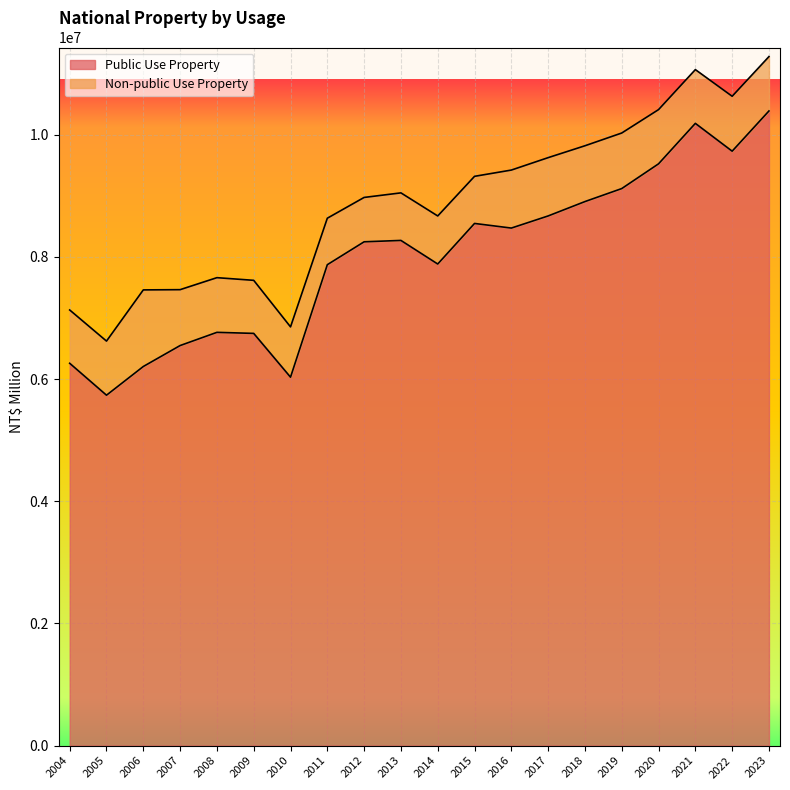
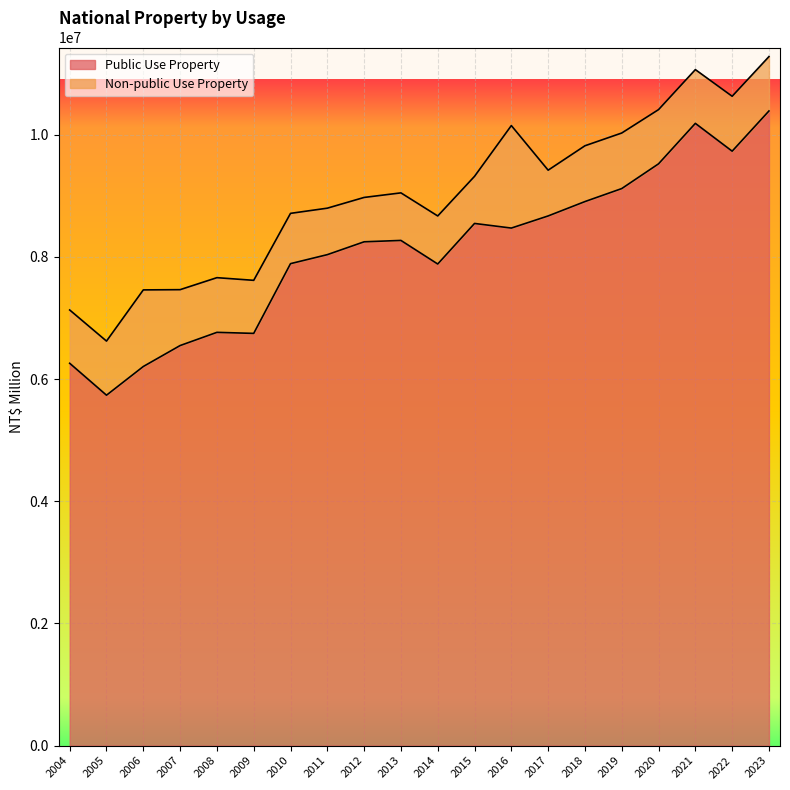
Public Use Property, 2010: 6000000 -> 7900000
Public Use Property, 2011: 7900000 -> 8000000
Non-public Use Property, 2016: 900000 -> 1700000
Non-public Use Property, 2017: 1000000 -> 700000
